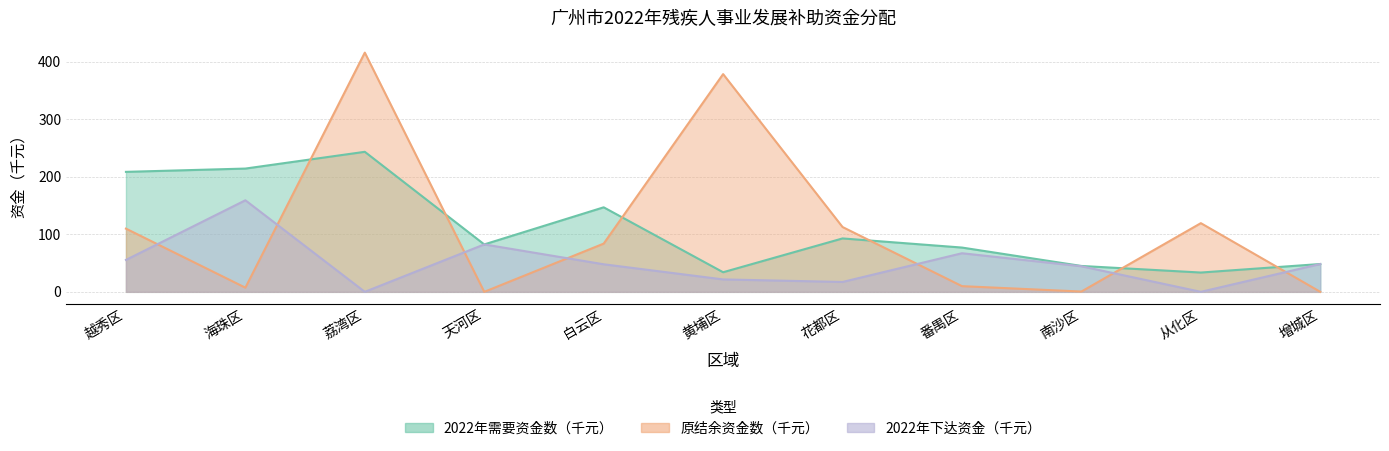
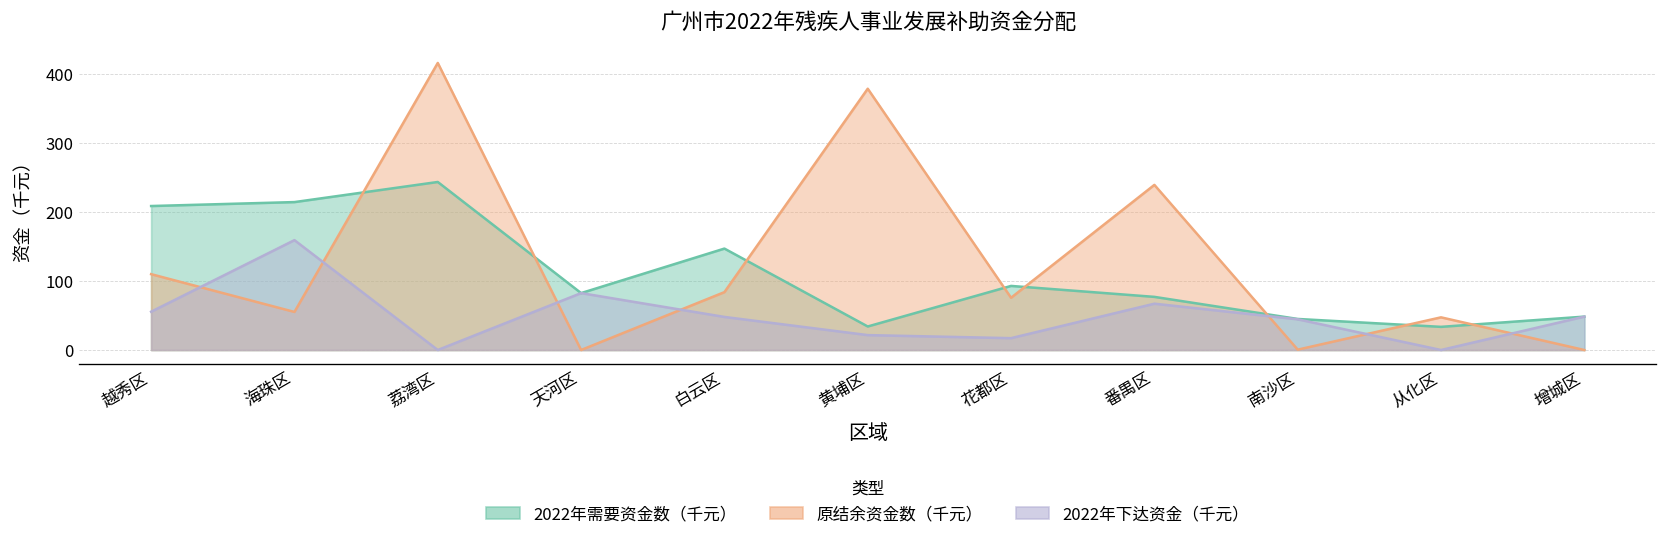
原结余资金数（千元）, 海珠区: 10 -> 60
原结余资金数（千元）, 花都区: 110 -> 80
原结余资金数（千元）, 番禺区: 10 -> 240
原结余资金数（千元）, 从化区: 120 -> 50
